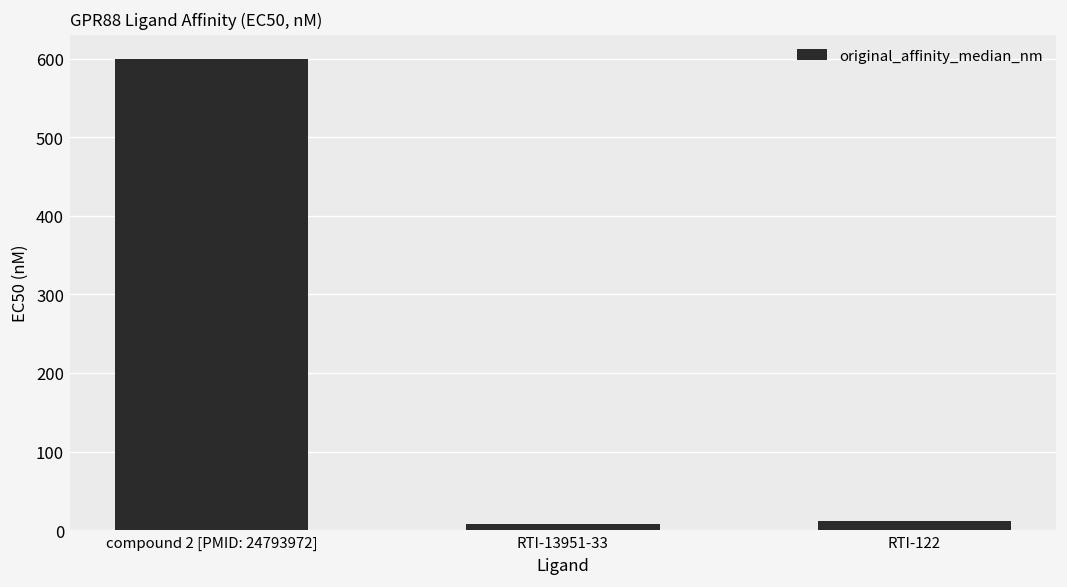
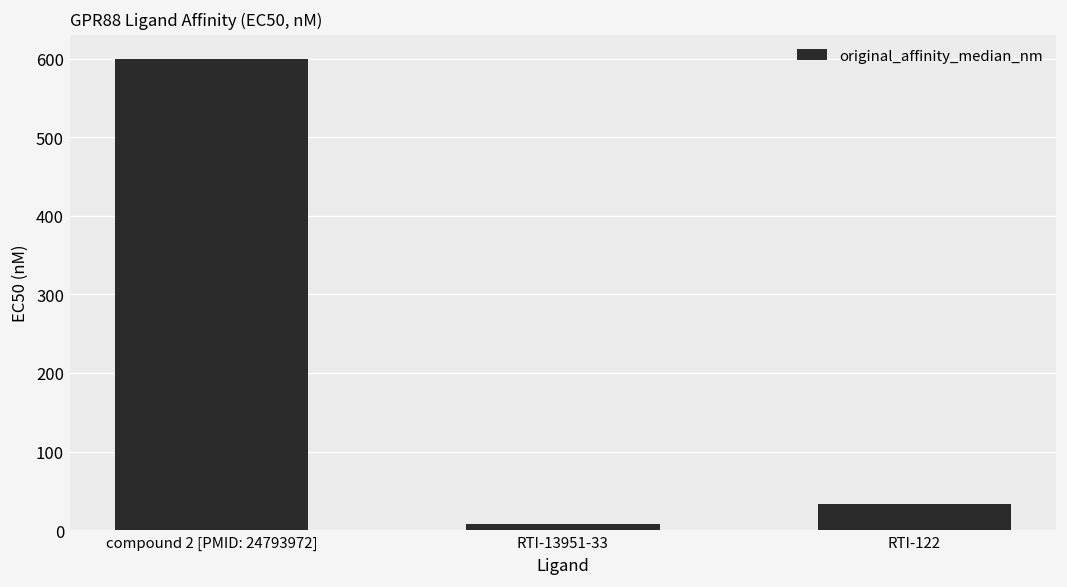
RTI-122: 10 -> 30
